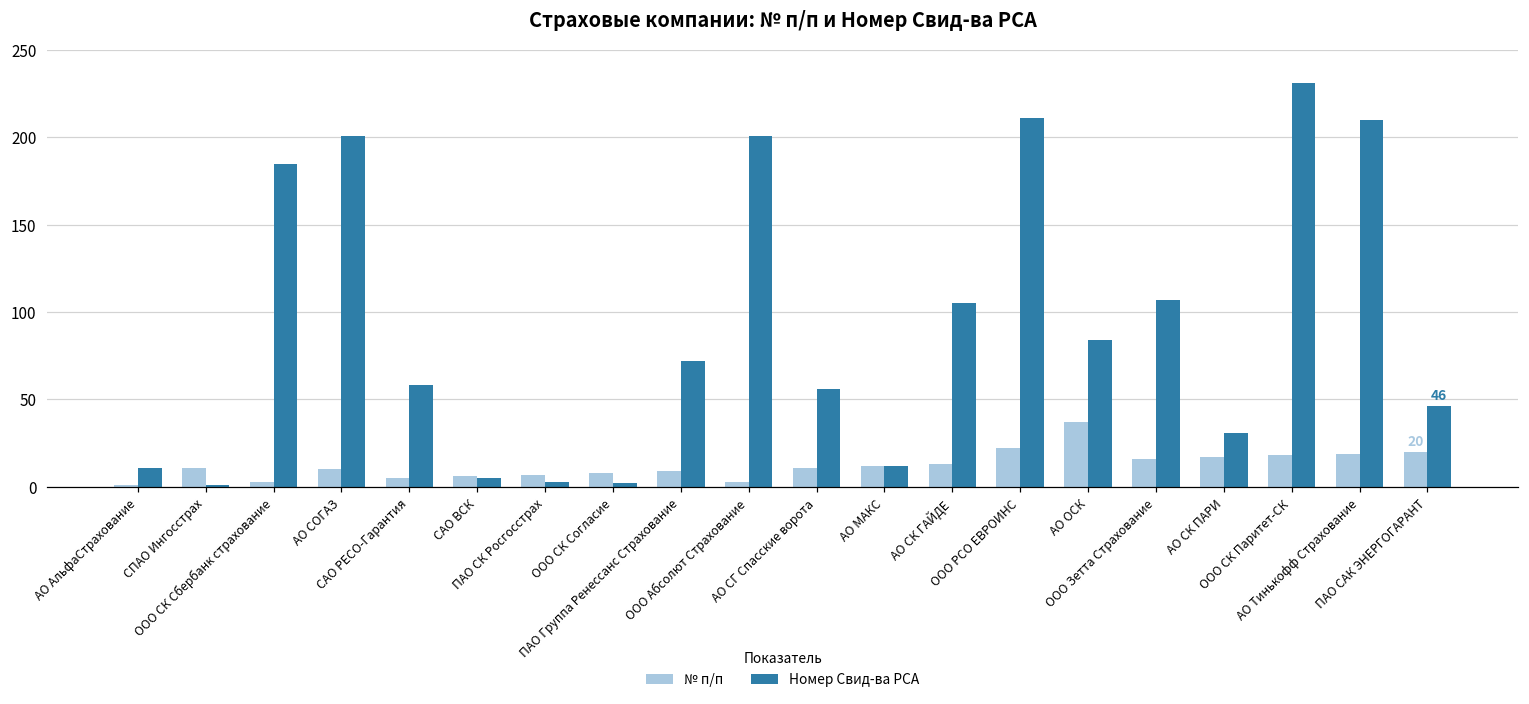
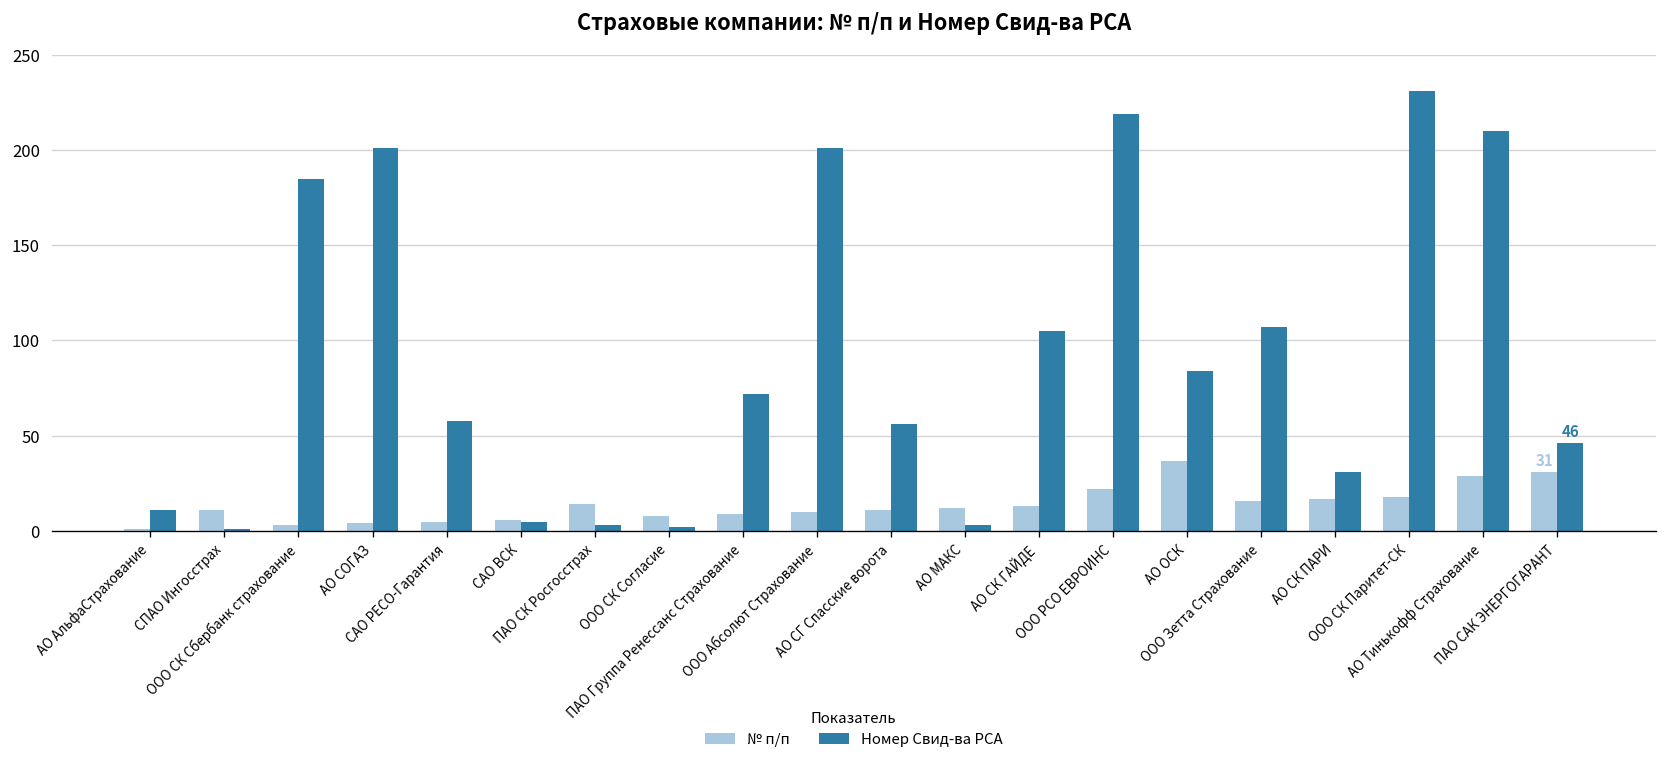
№ п/п, АО СОГАЗ: 10 -> 4
№ п/п, ПАО СК Росгосстрах: 7 -> 14
№ п/п, ООО Абсолют Страхование: 3 -> 10
Номер Свид-ва РСА, АО МАКС: 12 -> 3
Номер Свид-ва РСА, ООО РСО ЕВРОИНС: 211 -> 219
№ п/п, АО Тинькофф Страхование: 19 -> 29
№ п/п, ПАО САК ЭНЕРГОГАРАНТ: 20 -> 31
